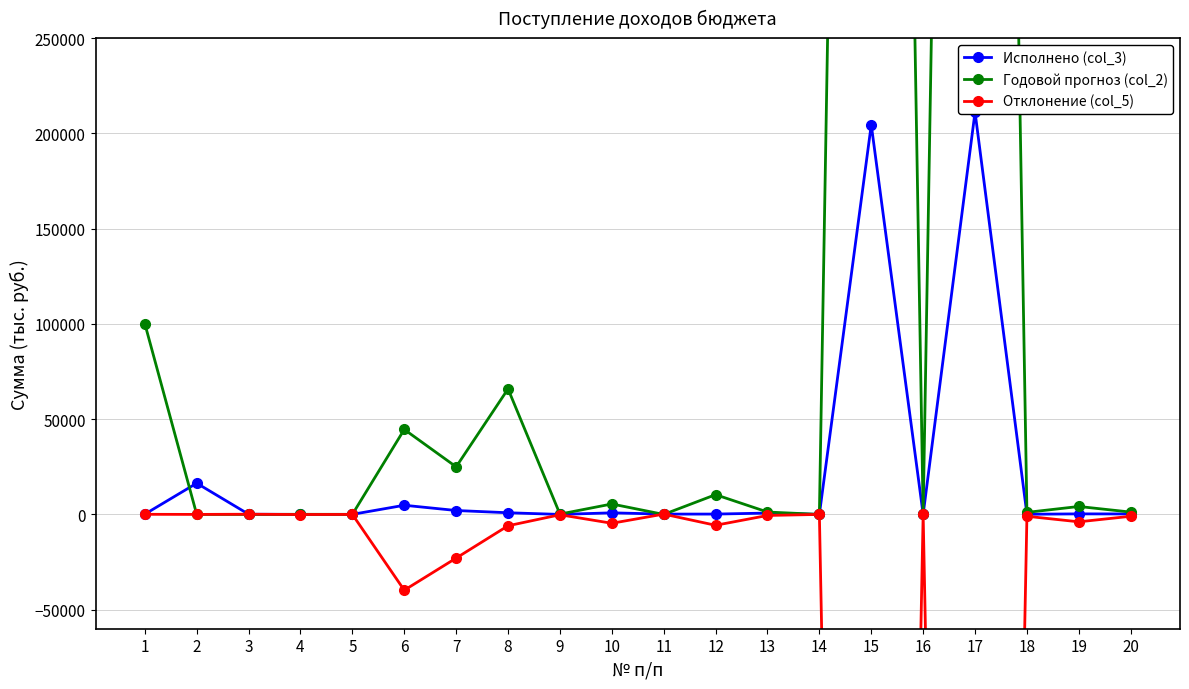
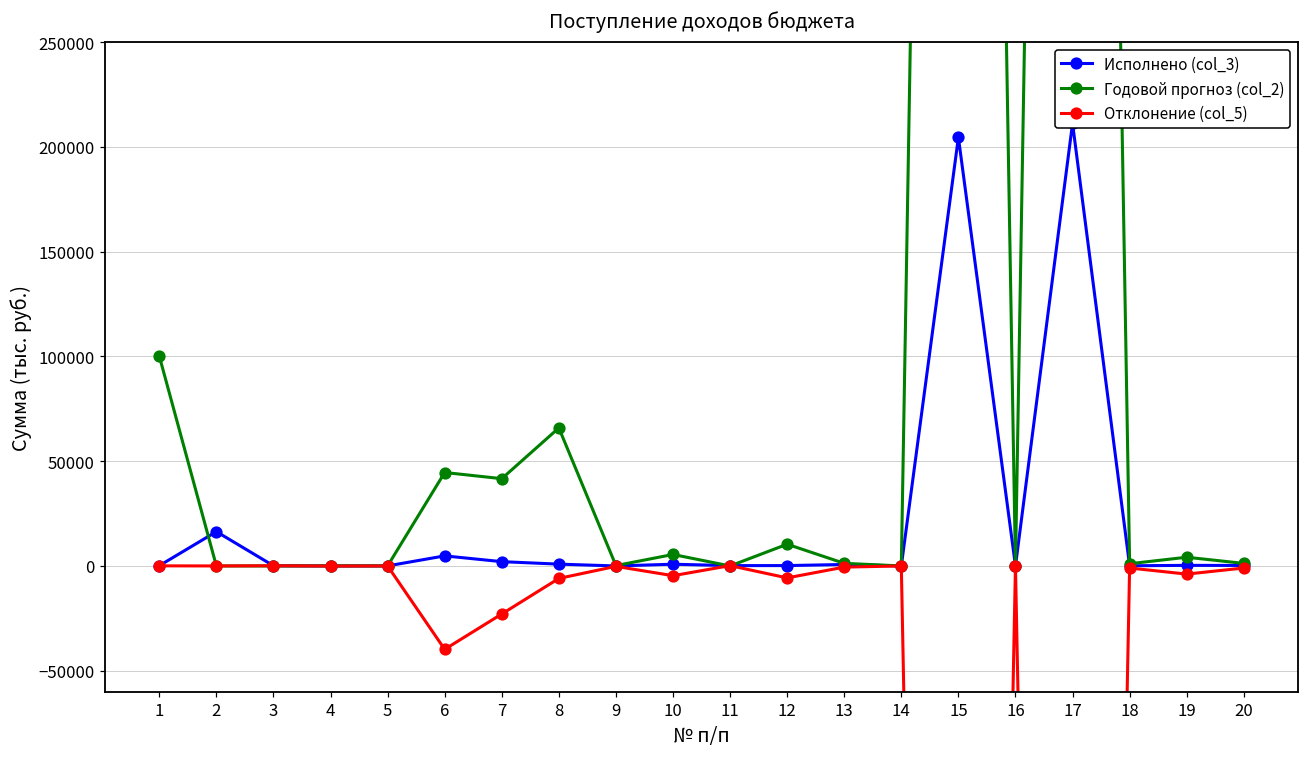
Годовой прогноз (col_2), 7: 25000 -> 42000
